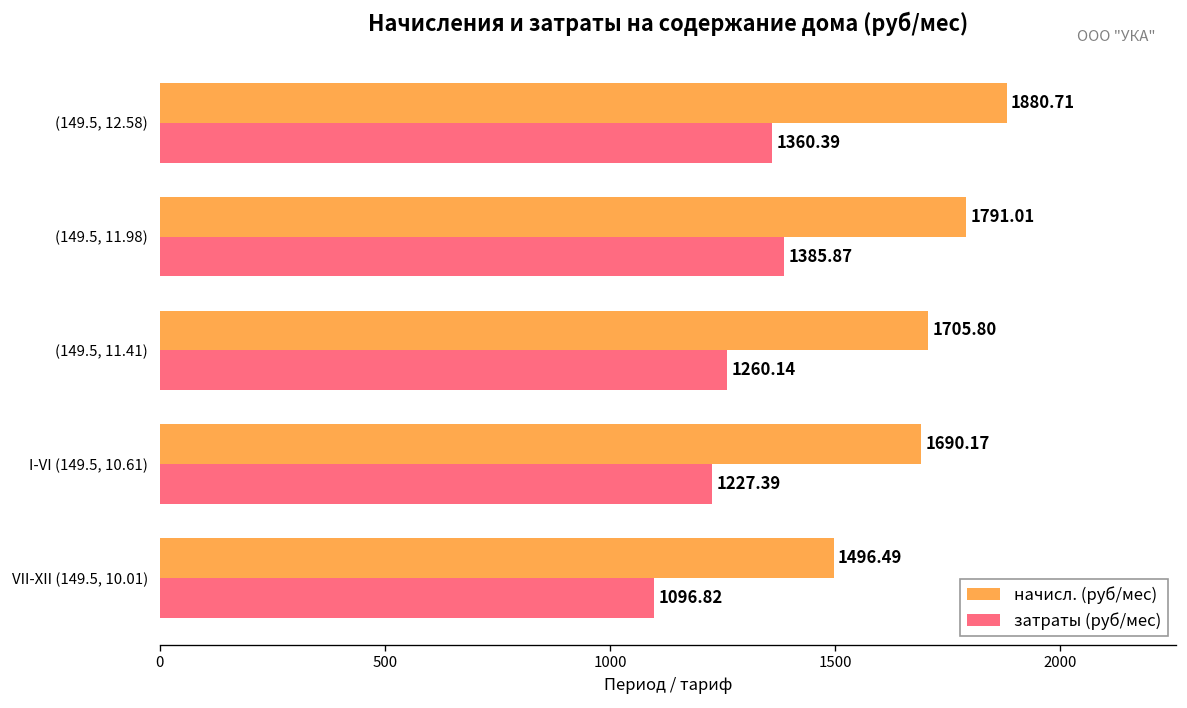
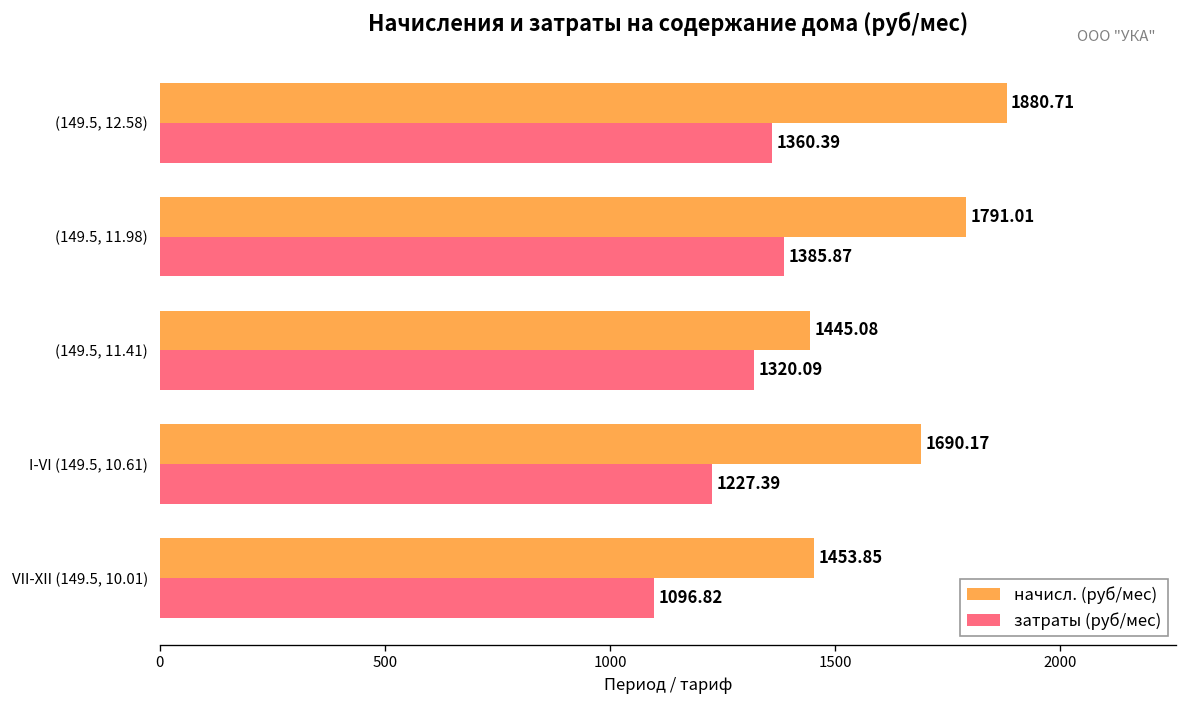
начисл. (руб/мес), (149.5, 11.41): 1705.80 -> 1445.08
затраты (руб/мес), (149.5, 11.41): 1260.14 -> 1320.09
начисл. (руб/мес), VII-XII (149.5, 10.01): 1496.49 -> 1453.85
